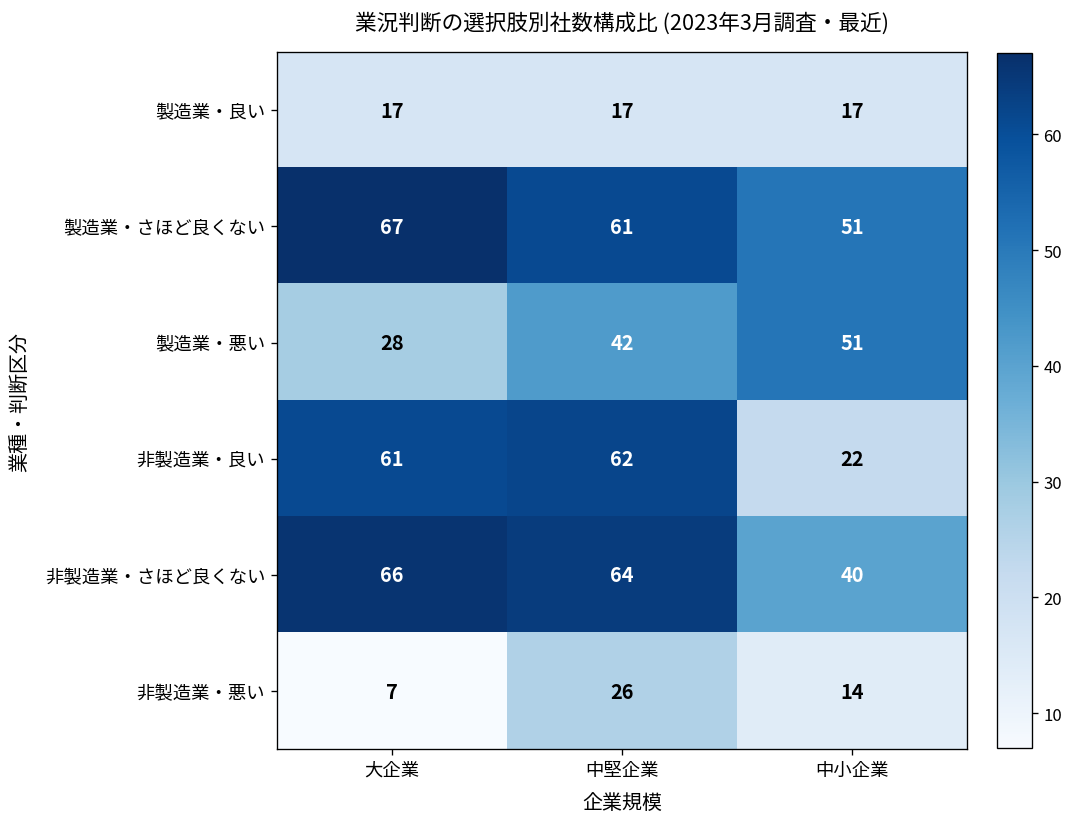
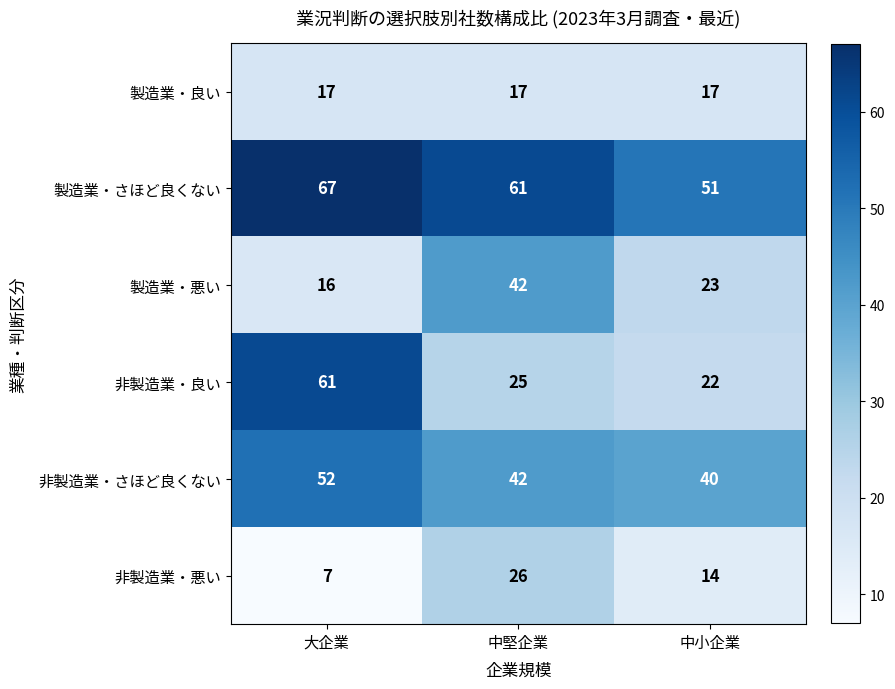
製造業・悪い, 大企業: 28 -> 16
製造業・悪い, 中小企業: 51 -> 23
非製造業・良い, 中堅企業: 62 -> 25
非製造業・さほど良くない, 大企業: 66 -> 52
非製造業・さほど良くない, 中堅企業: 64 -> 42
